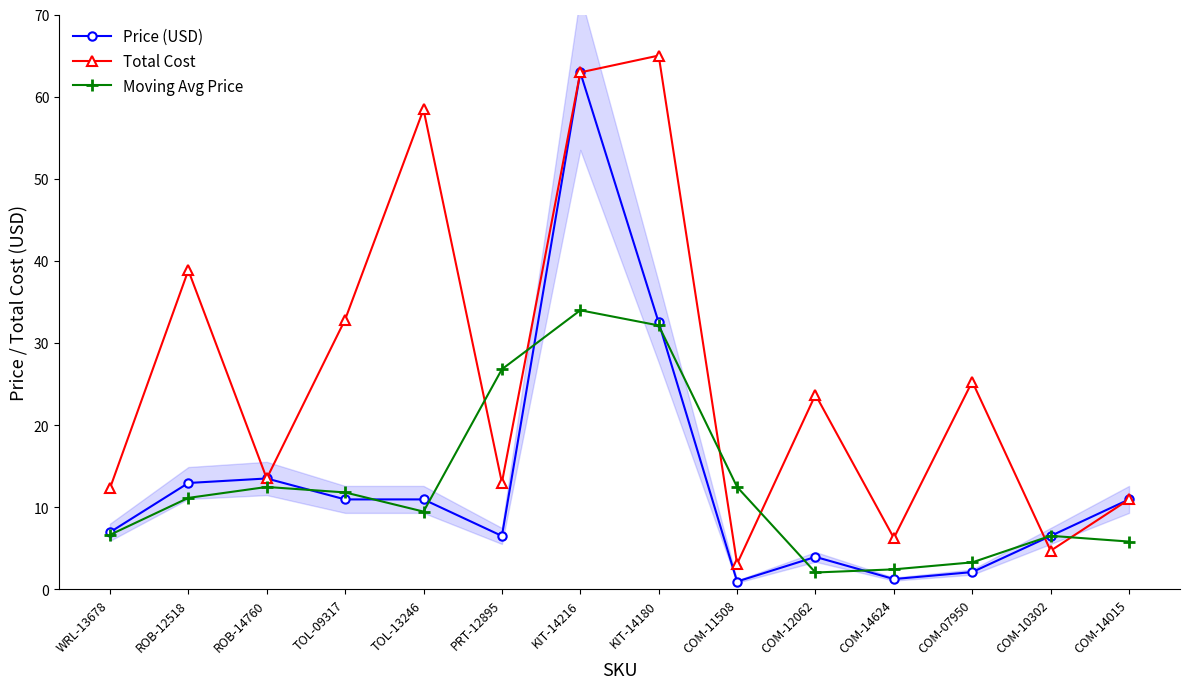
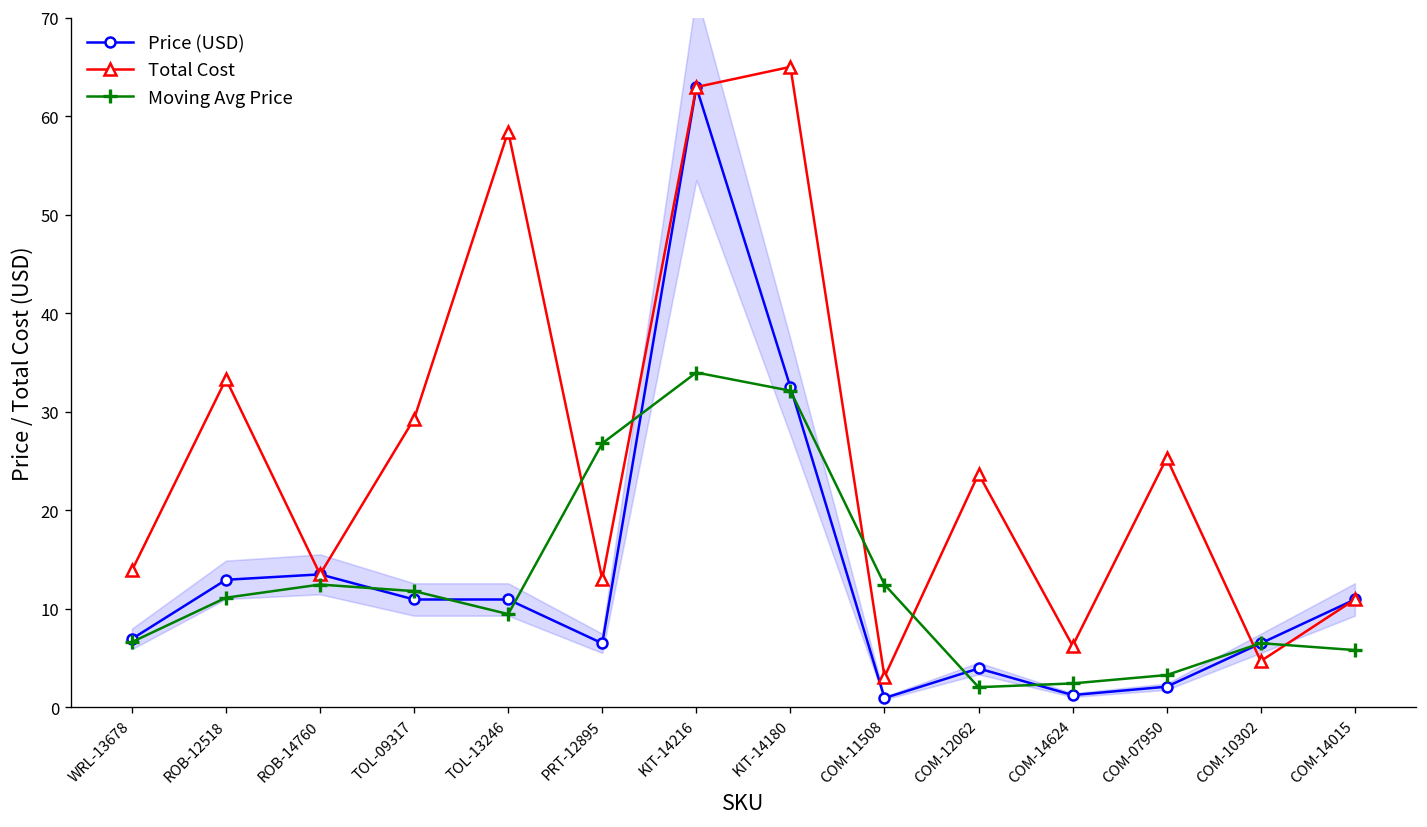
Total Cost, WRL-13678: 12 -> 14
Total Cost, ROB-12518: 39 -> 33
Total Cost, TOL-09317: 33 -> 29
